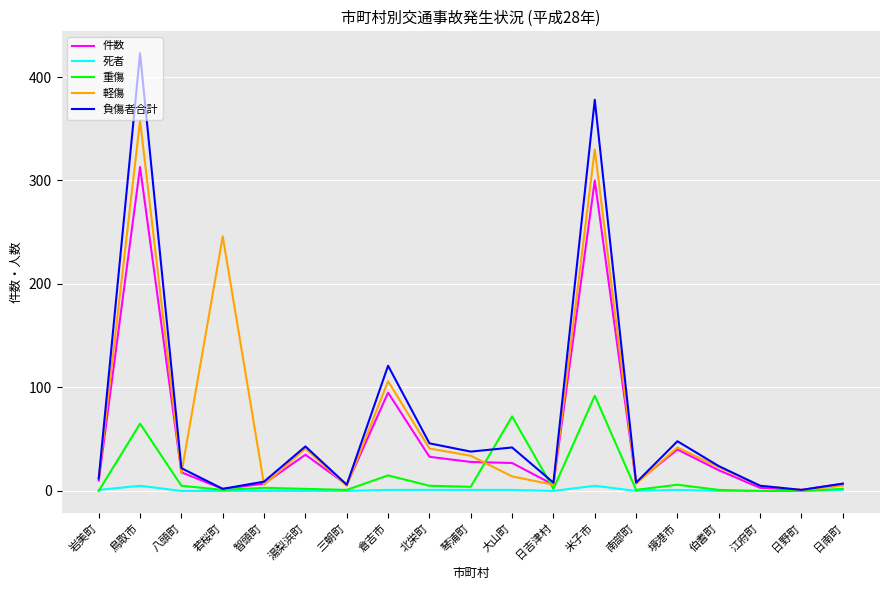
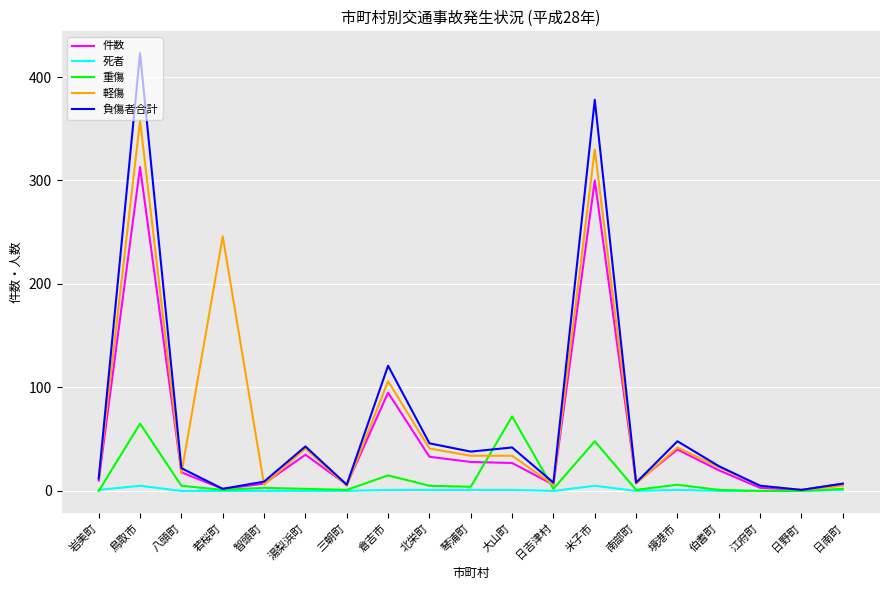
軽傷, 大山町: 14 -> 34
重傷, 米子市: 92 -> 48
